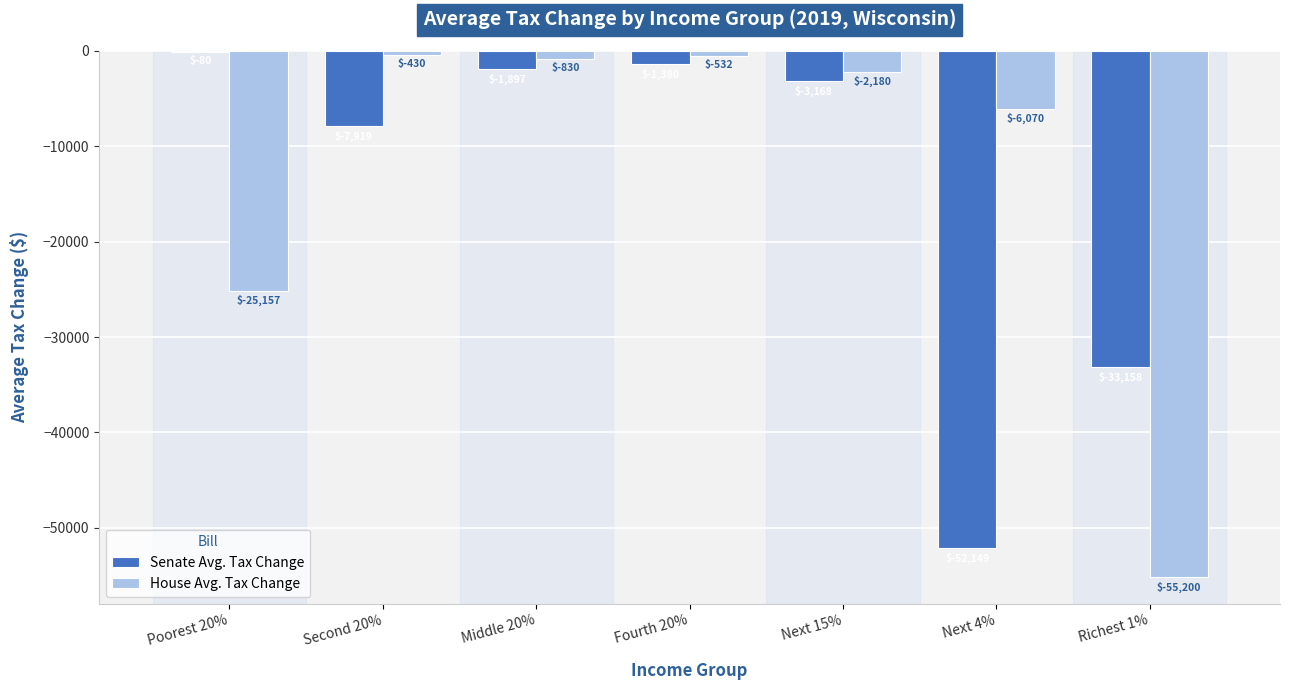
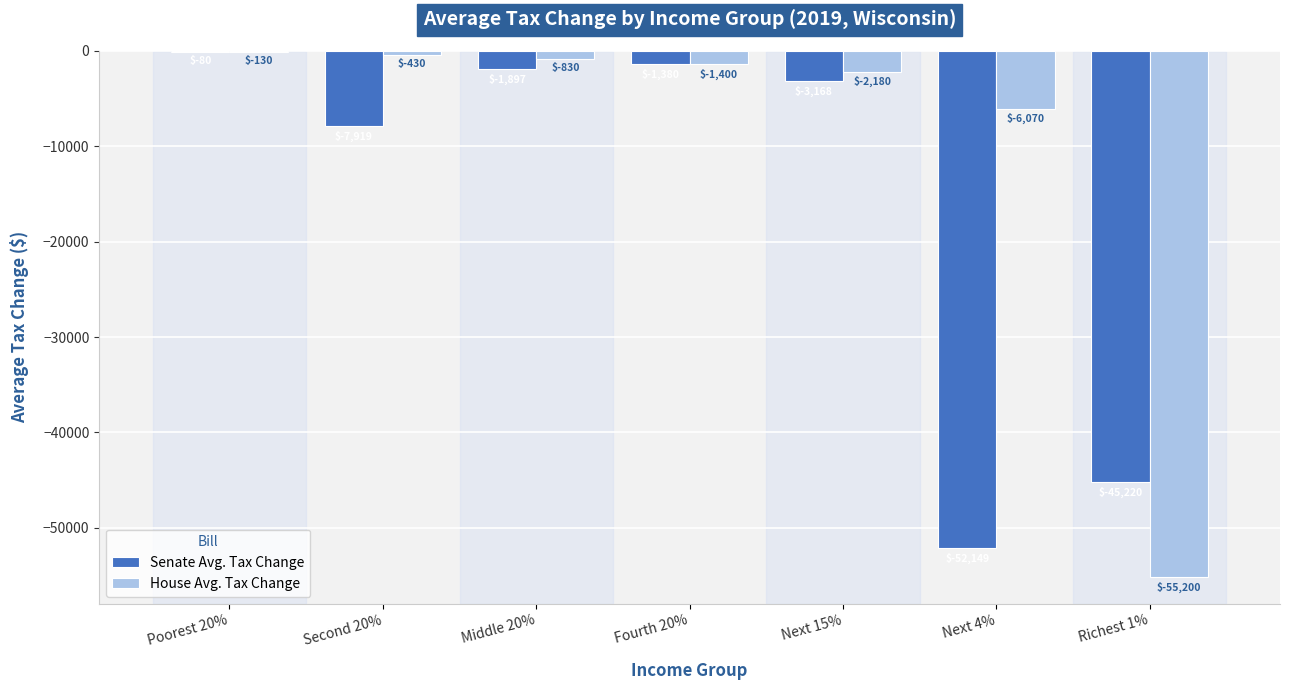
House Avg. Tax Change, Poorest 20%: $-25,157 -> $-130
House Avg. Tax Change, Fourth 20%: $-532 -> $-1,400
Senate Avg. Tax Change, Richest 1%: -33000 -> -45000
